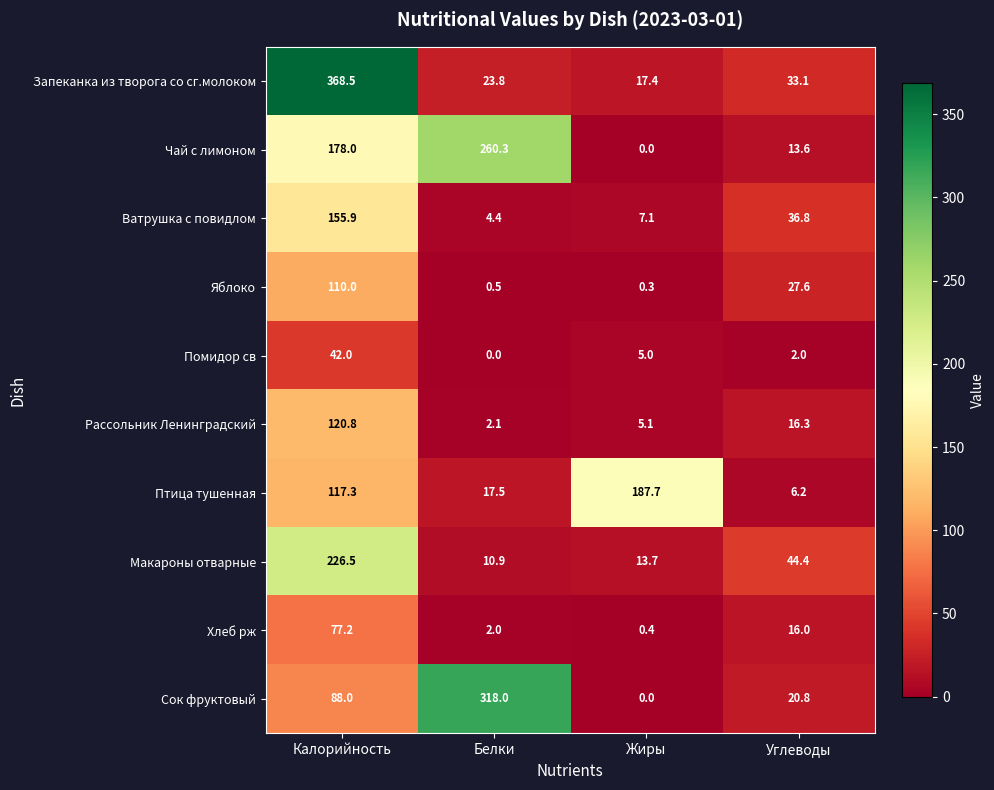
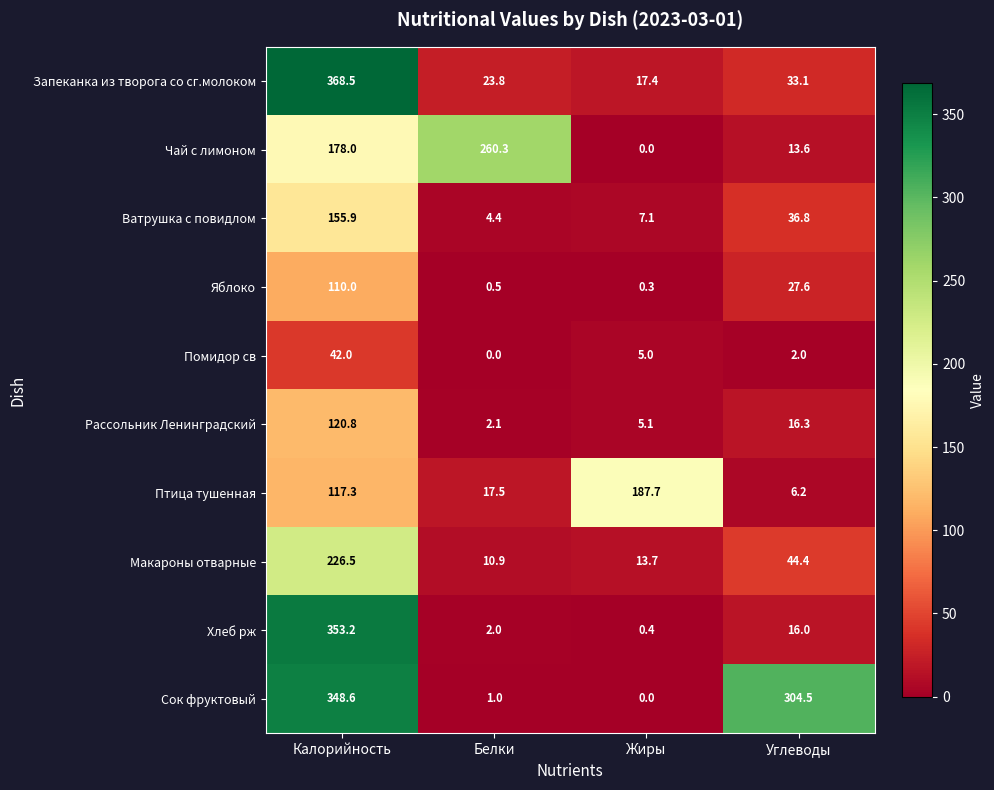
Хлеб рж, Калорийность: 77.2 -> 353.2
Сок фруктовый, Калорийность: 88.0 -> 348.6
Сок фруктовый, Белки: 318.0 -> 1.0
Сок фруктовый, Углеводы: 20.8 -> 304.5
